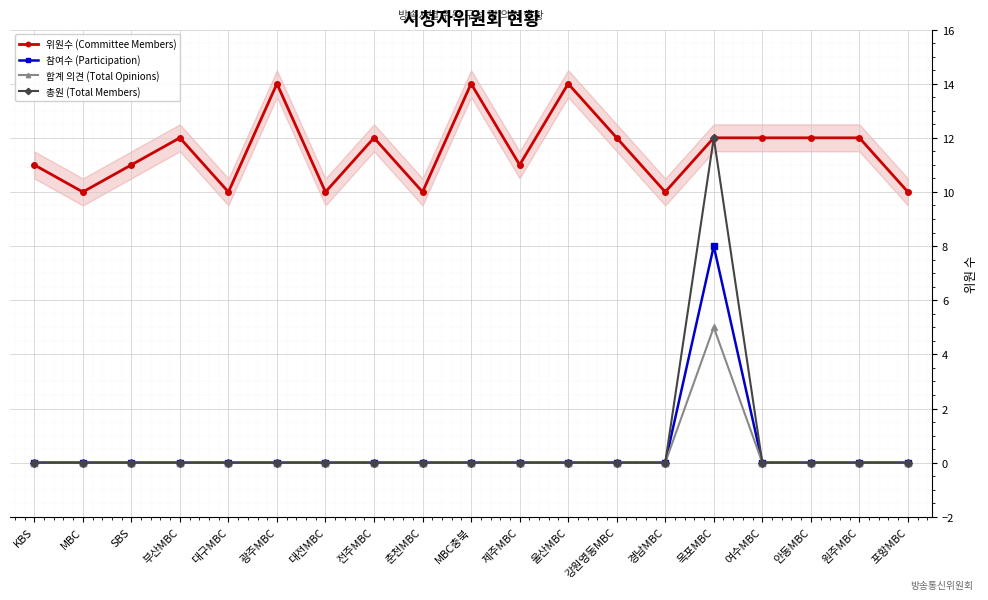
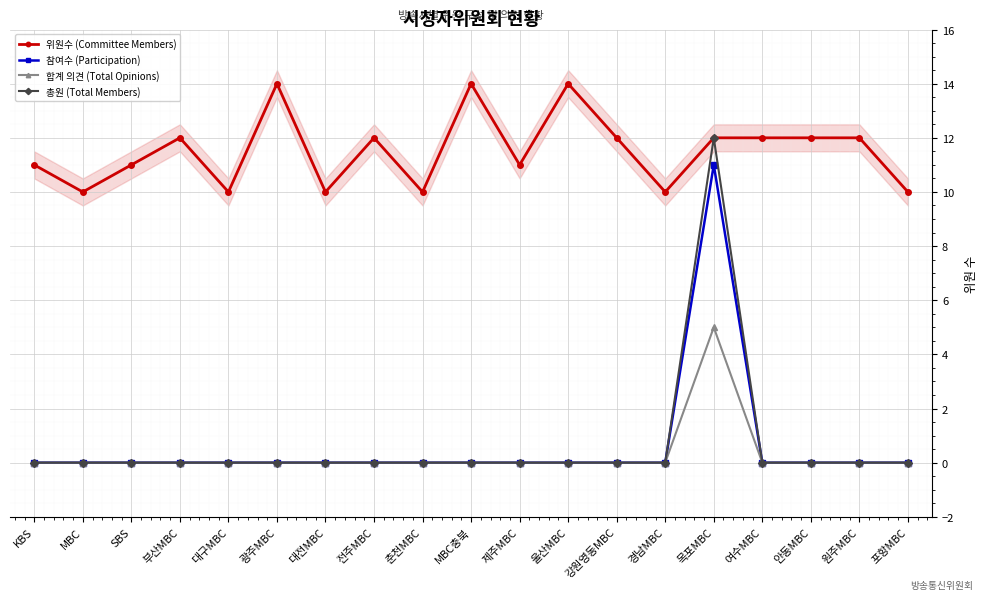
참여수 (Participation), 목포MBC: 8 -> 11
